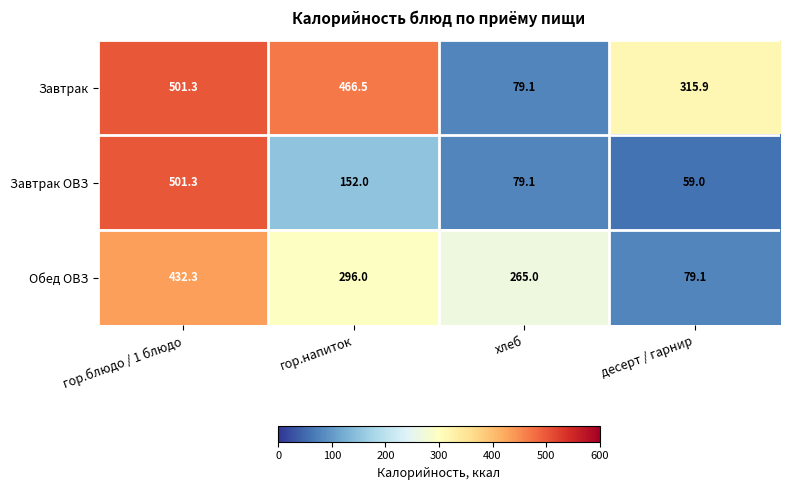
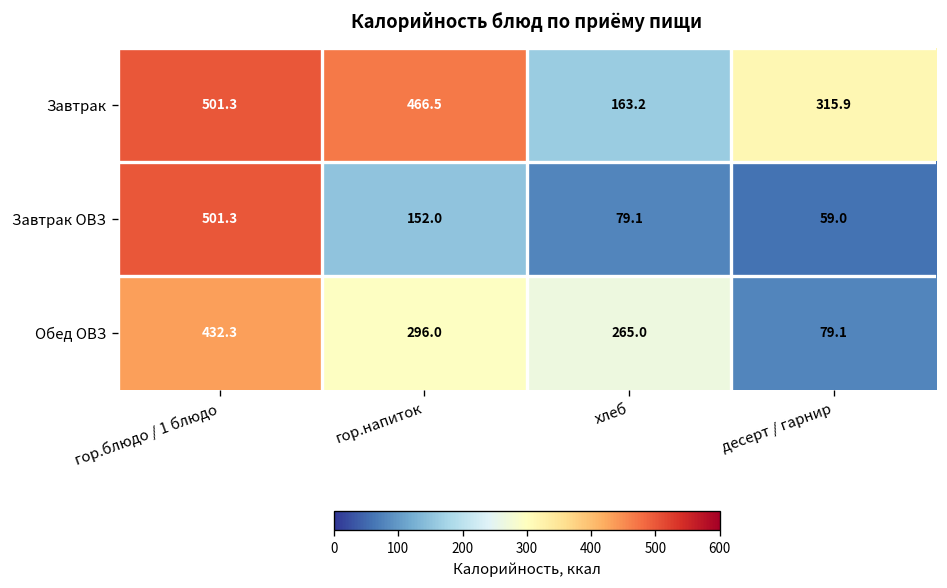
Завтрак, хлеб: 79.1 -> 163.2
